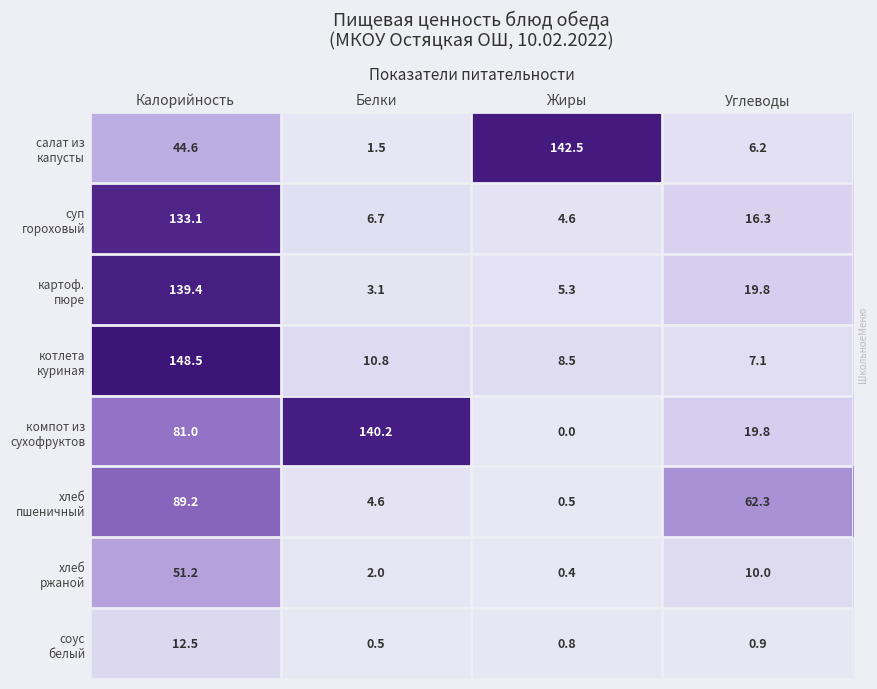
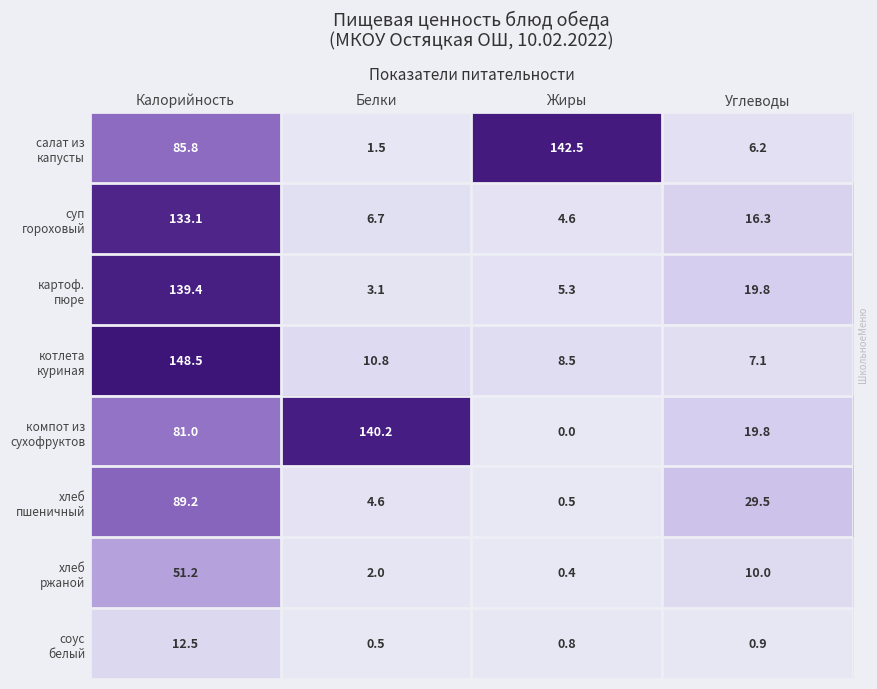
салат из капусты, Калорийность: 44.6 -> 85.8
хлеб пшеничный, Углеводы: 62.3 -> 29.5
